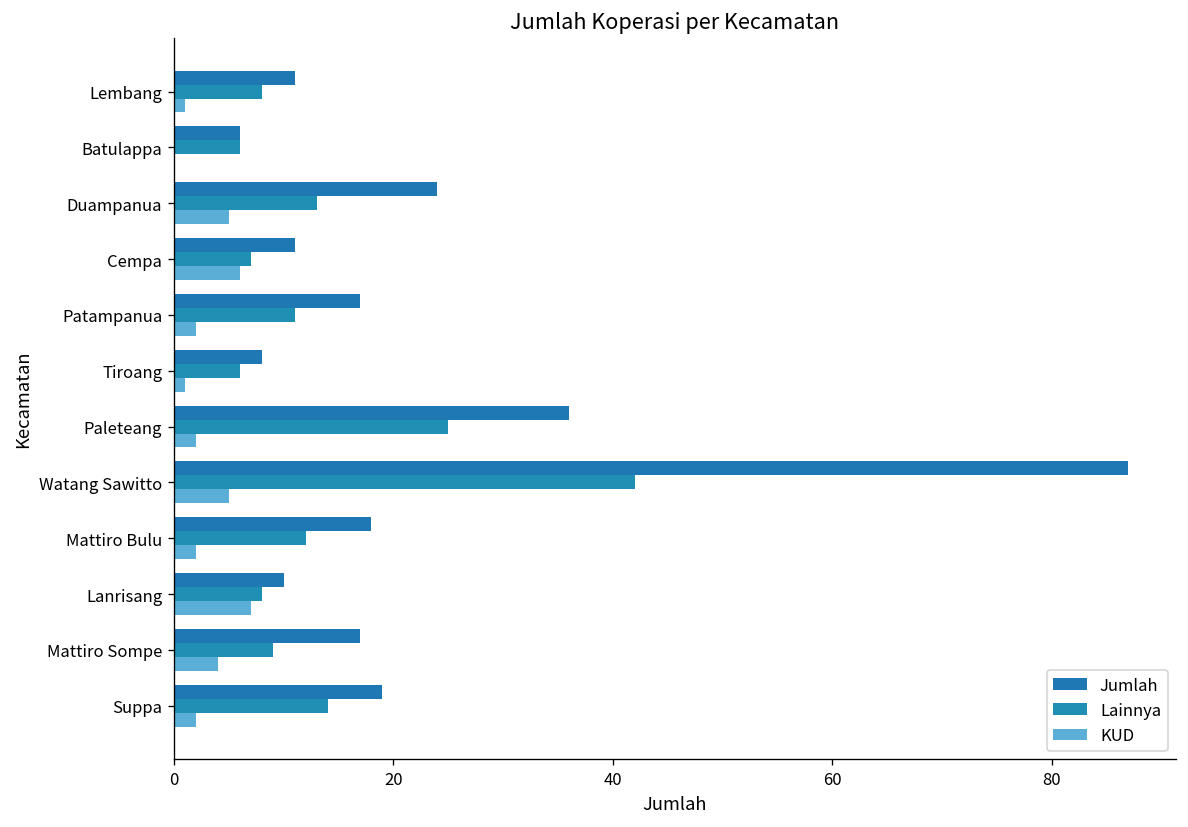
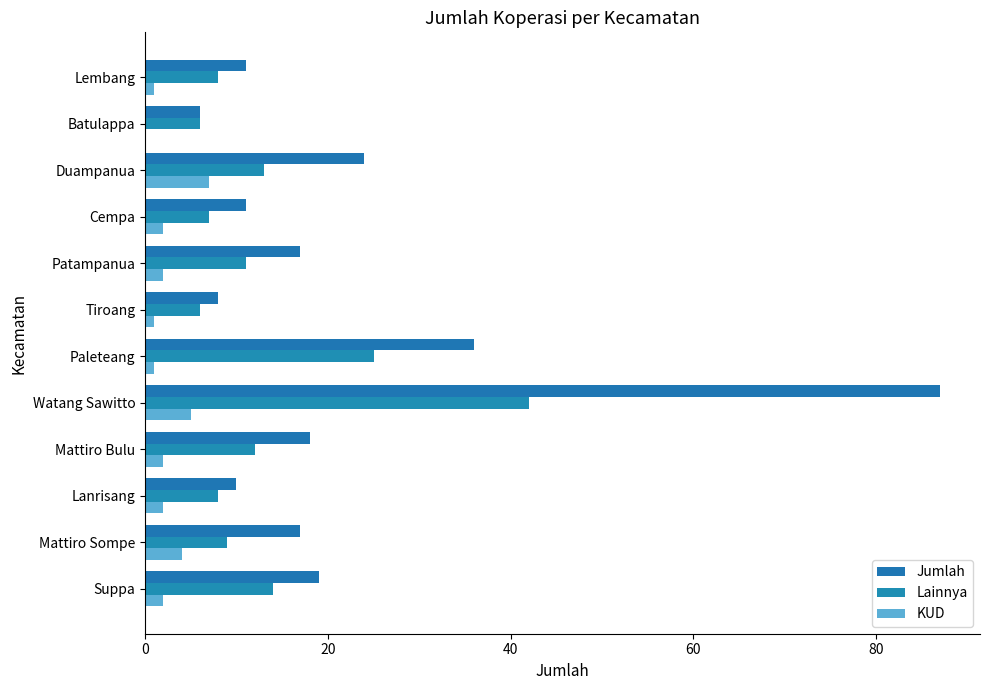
KUD, Duampanua: 5 -> 7
KUD, Cempa: 6 -> 2
KUD, Paleteang: 2 -> 1
KUD, Lanrisang: 7 -> 2
